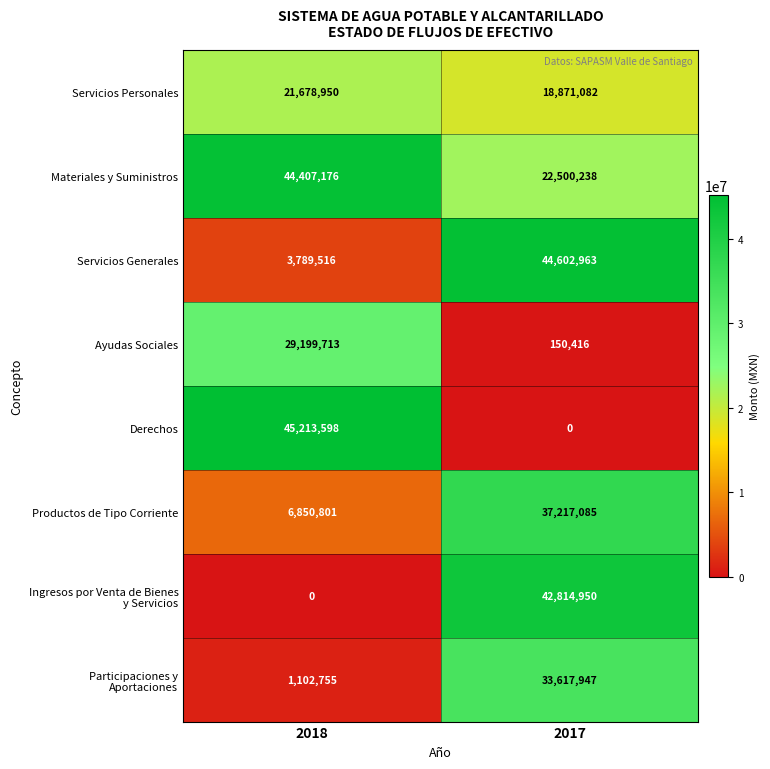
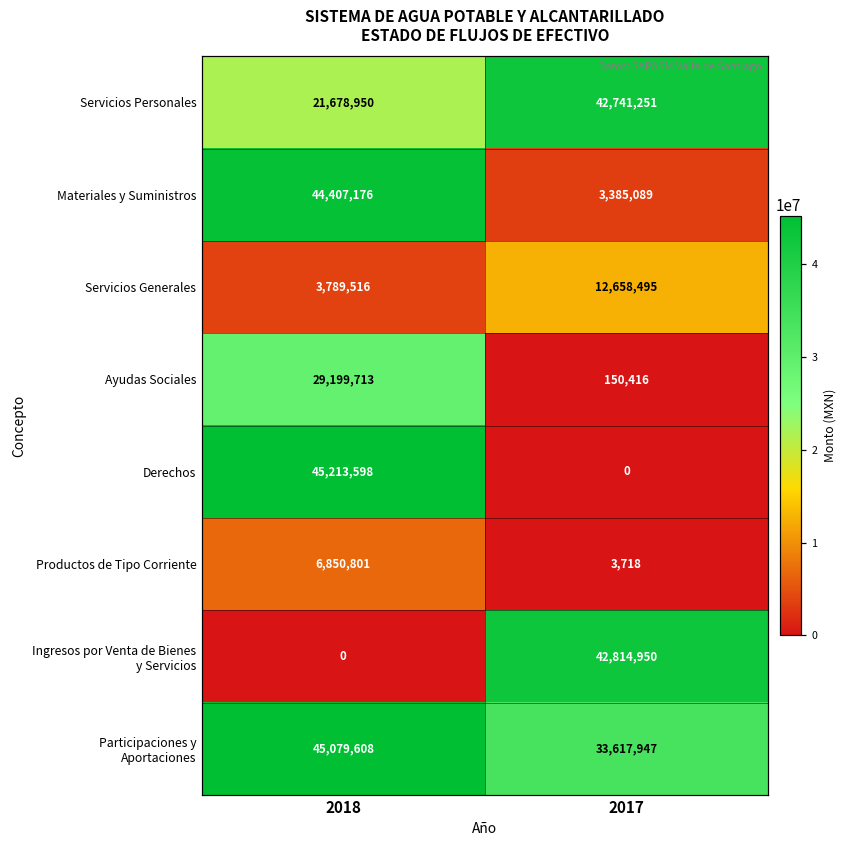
Servicios Personales, 2017: 18,871,082 -> 42,741,251
Materiales y Suministros, 2017: 22,500,238 -> 3,385,089
Servicios Generales, 2017: 44,602,963 -> 12,658,495
Productos de Tipo Corriente, 2017: 37,217,085 -> 3,718
Participaciones y Aportaciones, 2018: 1,102,755 -> 45,079,608
